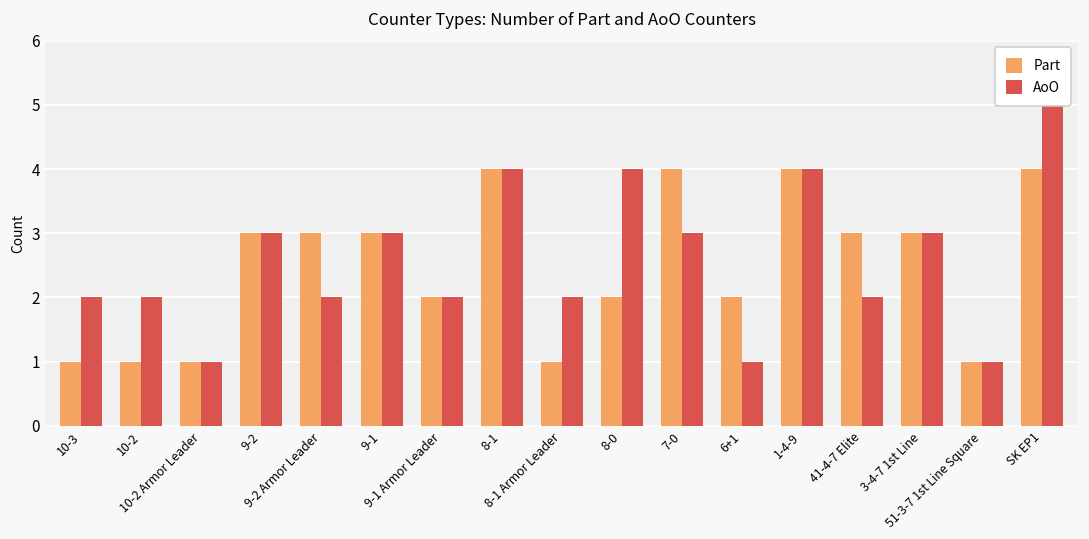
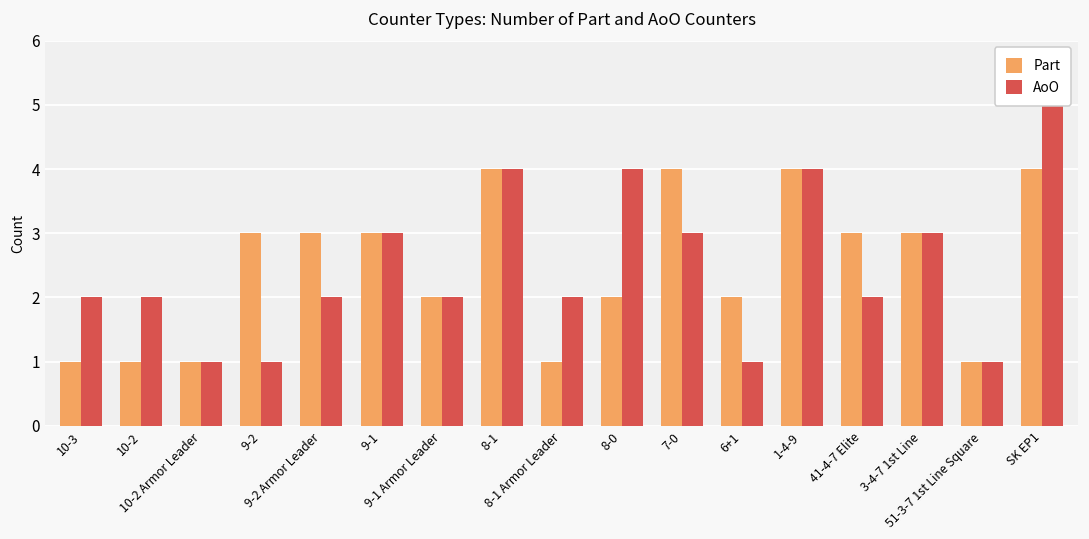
AoO, 9-2: 3 -> 1
